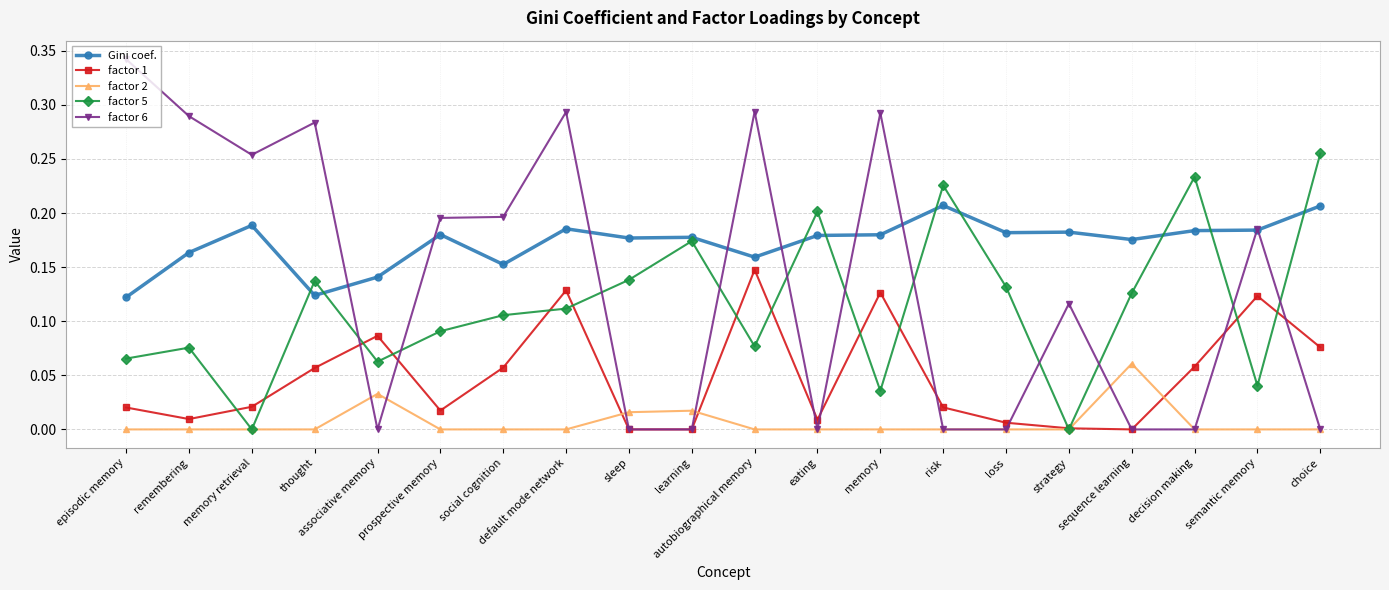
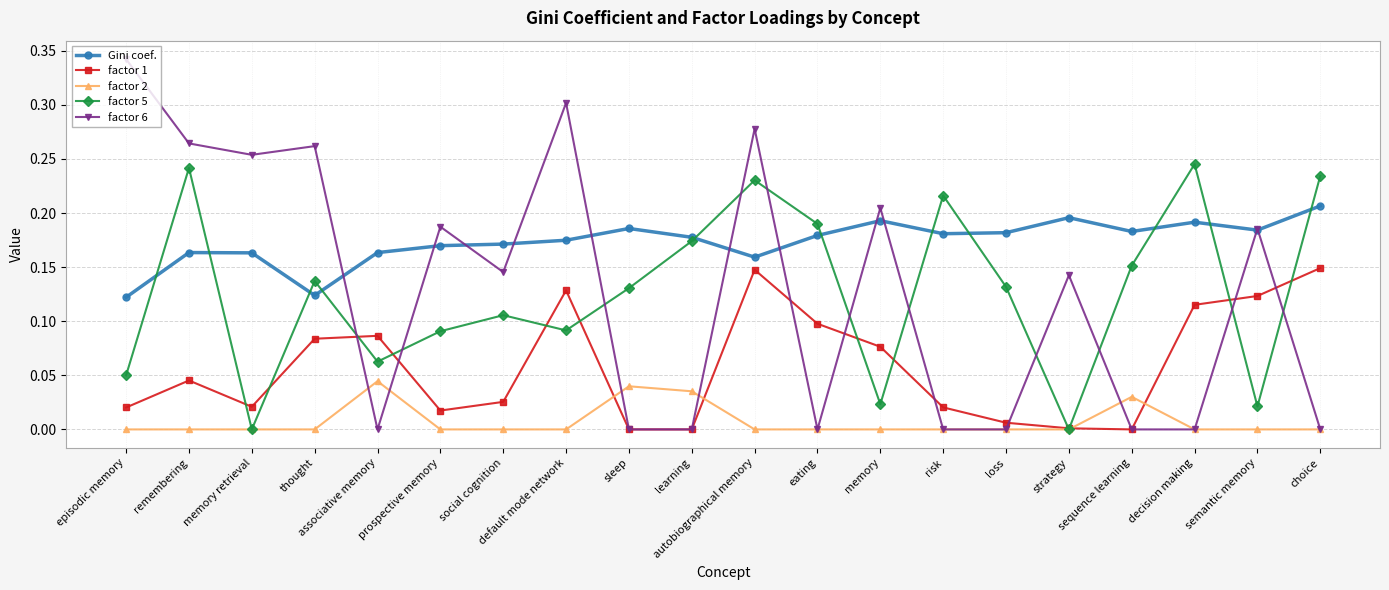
factor 5, episodic memory: 0.065 -> 0.050
factor 1, remembering: 0.010 -> 0.045
factor 5, remembering: 0.076 -> 0.242
factor 6, remembering: 0.290 -> 0.264
Gini coef., memory retrieval: 0.189 -> 0.163
factor 1, thought: 0.057 -> 0.084
factor 6, thought: 0.284 -> 0.262
Gini coef., associative memory: 0.141 -> 0.163
factor 2, associative memory: 0.033 -> 0.045
Gini coef., prospective memory: 0.180 -> 0.170
factor 6, prospective memory: 0.195 -> 0.187
Gini coef., social cognition: 0.152 -> 0.171
factor 1, social cognition: 0.057 -> 0.025
factor 6, social cognition: 0.196 -> 0.145
Gini coef., default mode network: 0.185 -> 0.175
factor 5, default mode network: 0.112 -> 0.092
factor 6, default mode network: 0.293 -> 0.302
Gini coef., sleep: 0.177 -> 0.186
factor 2, sleep: 0.016 -> 0.040
factor 5, sleep: 0.138 -> 0.131
factor 2, learning: 0.017 -> 0.035
factor 5, autobiographical memory: 0.077 -> 0.230
factor 6, autobiographical memory: 0.294 -> 0.278
factor 1, eating: 0.009 -> 0.098
factor 5, eating: 0.202 -> 0.190
Gini coef., memory: 0.180 -> 0.193
factor 1, memory: 0.127 -> 0.076
factor 5, memory: 0.036 -> 0.023
factor 6, memory: 0.293 -> 0.205
Gini coef., risk: 0.207 -> 0.181
factor 5, risk: 0.225 -> 0.216
Gini coef., strategy: 0.182 -> 0.196
factor 6, strategy: 0.116 -> 0.142
Gini coef., sequence learning: 0.175 -> 0.183
factor 2, sequence learning: 0.061 -> 0.030
factor 5, sequence learning: 0.126 -> 0.151
Gini coef., decision making: 0.184 -> 0.192
factor 1, decision making: 0.058 -> 0.115
factor 5, decision making: 0.233 -> 0.245
factor 5, semantic memory: 0.040 -> 0.021
factor 1, choice: 0.076 -> 0.149
factor 5, choice: 0.255 -> 0.234
